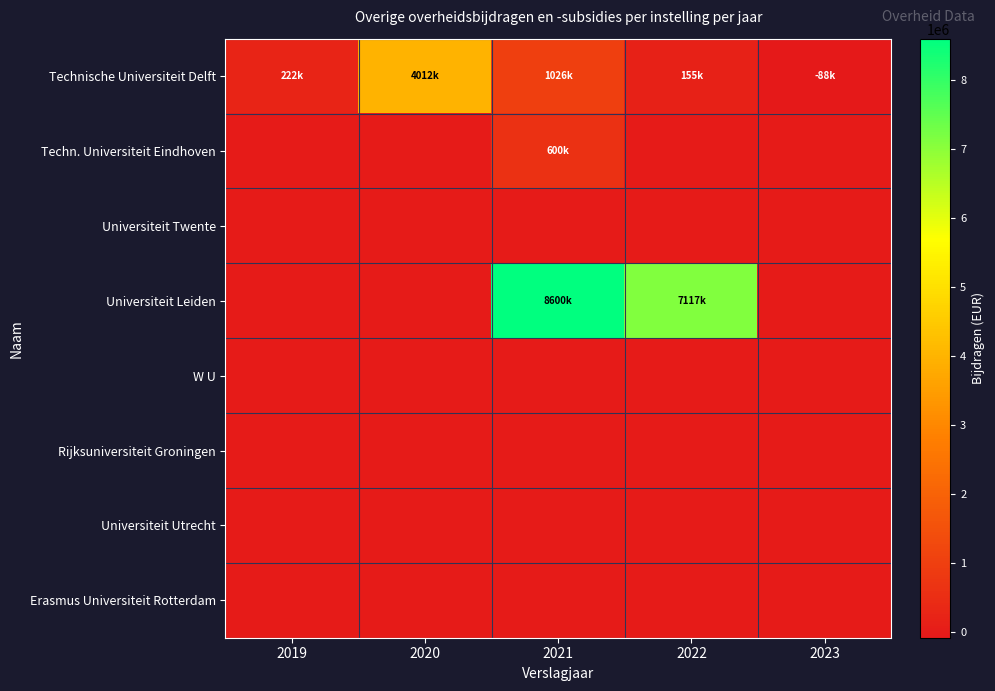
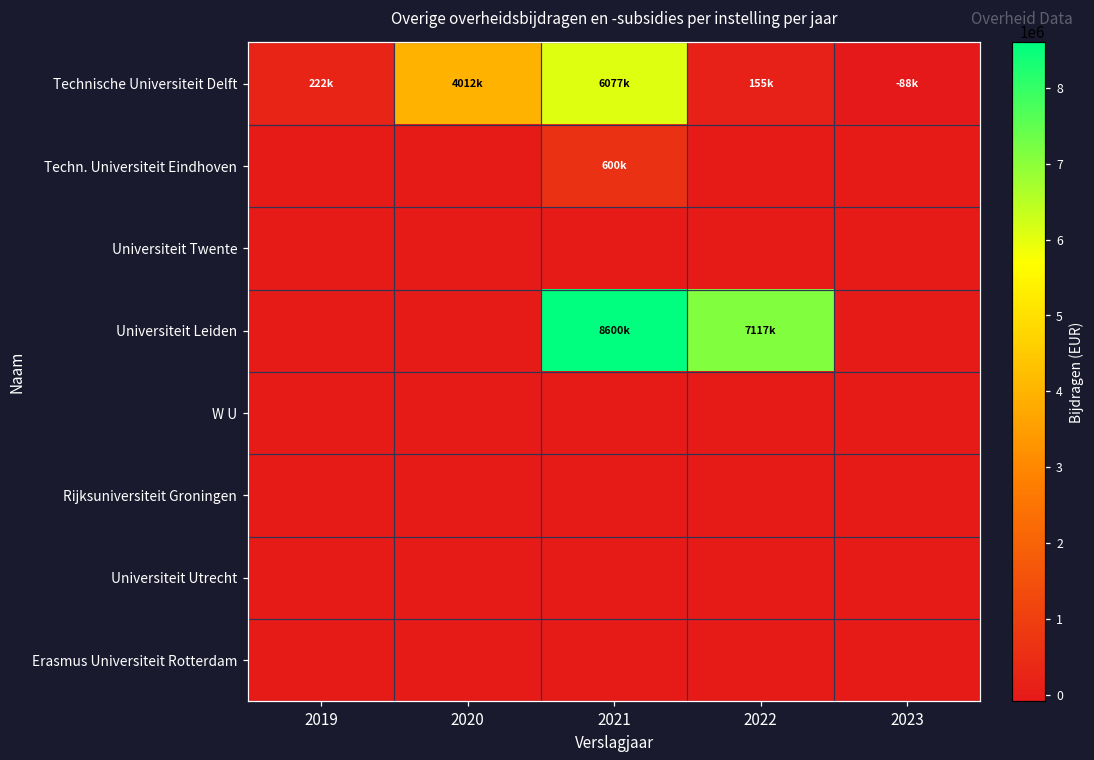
Technische Universiteit Delft, 2021: 1026k -> 6077k
